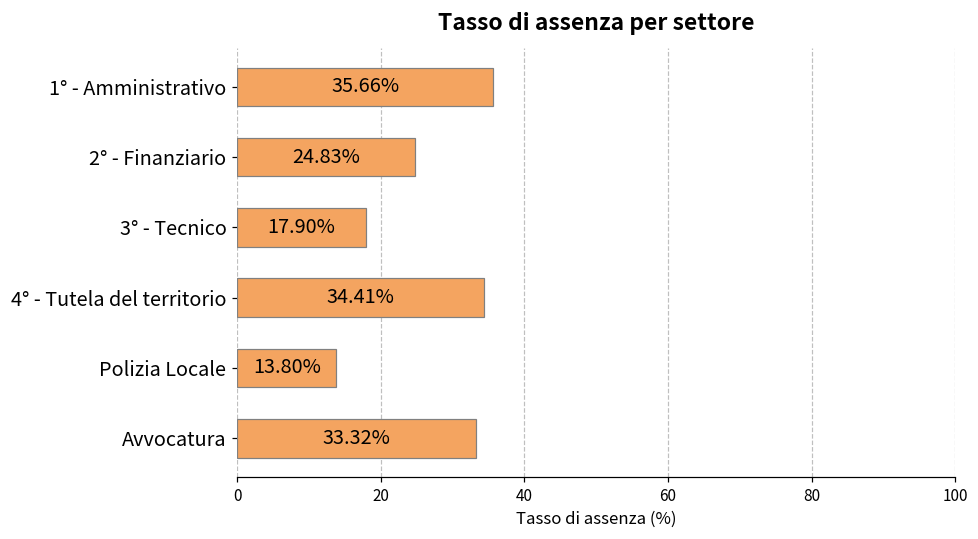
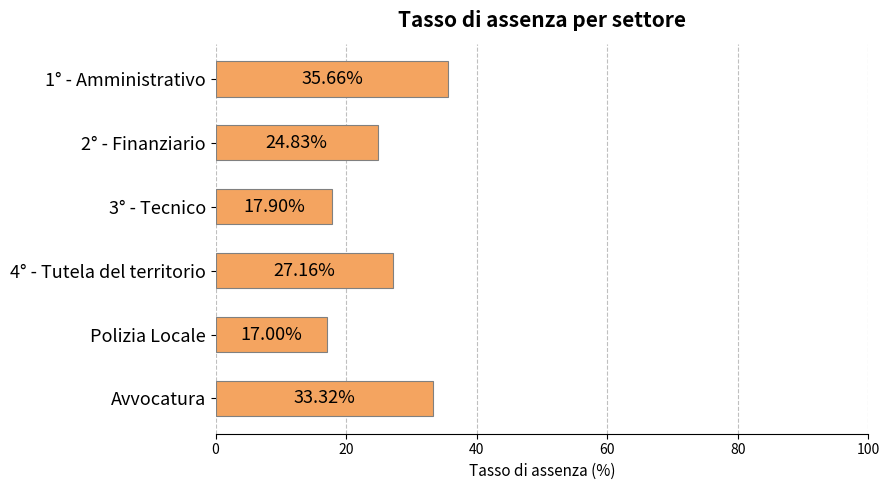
4° - Tutela del territorio: 34.41% -> 27.16%
Polizia Locale: 13.80% -> 17.00%
